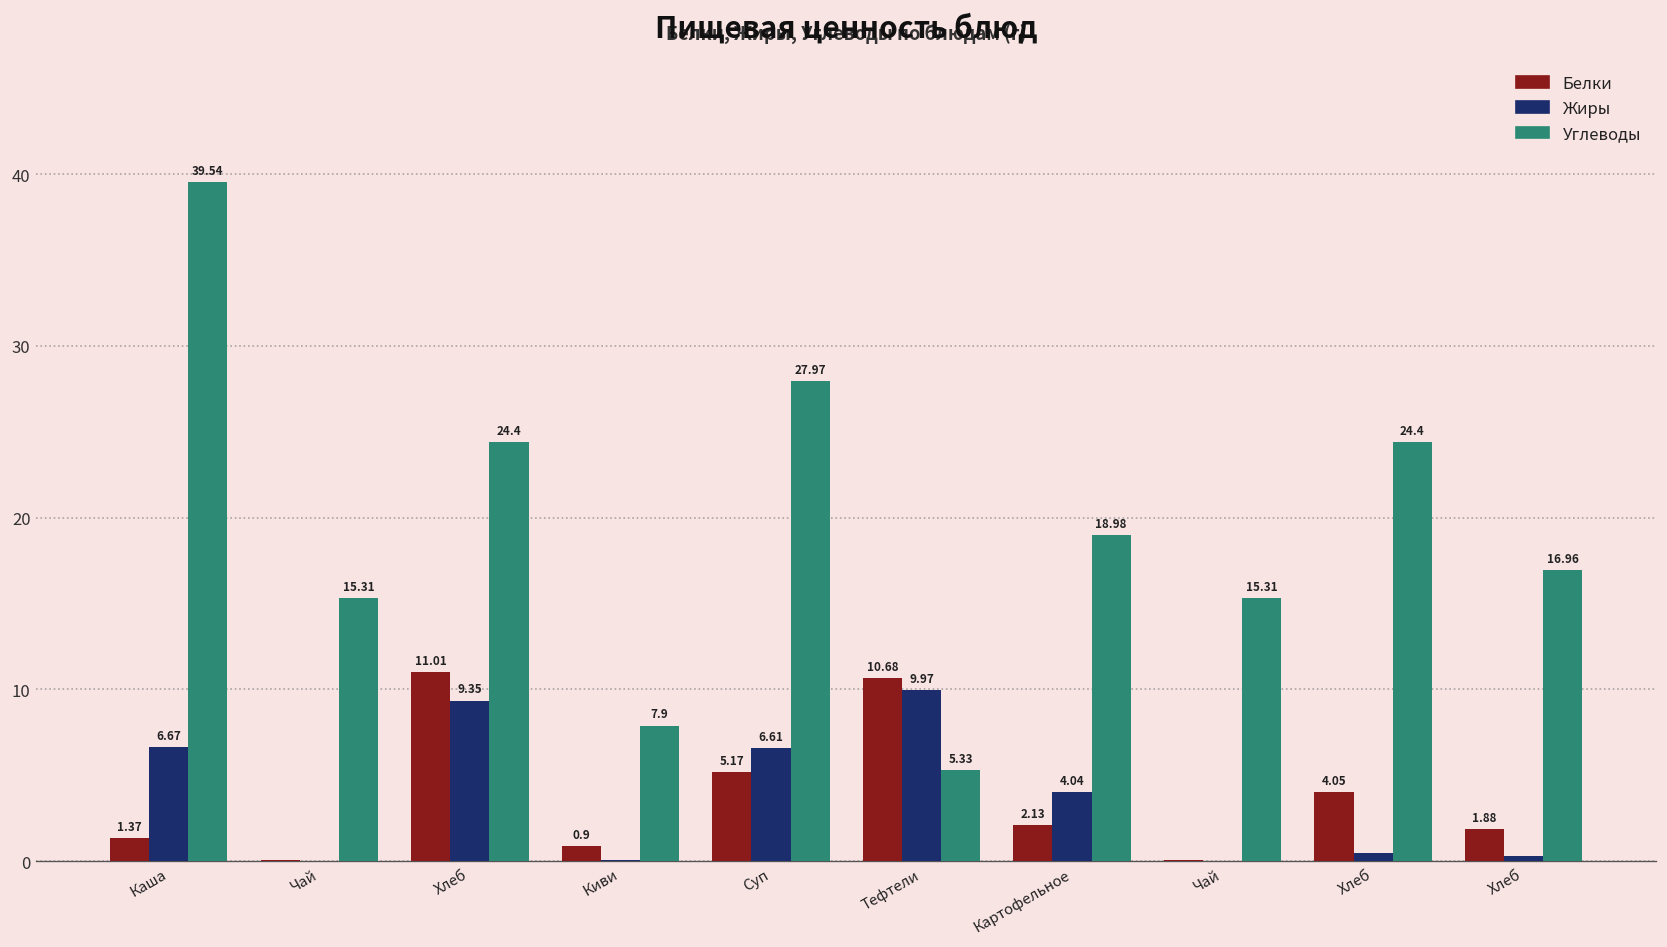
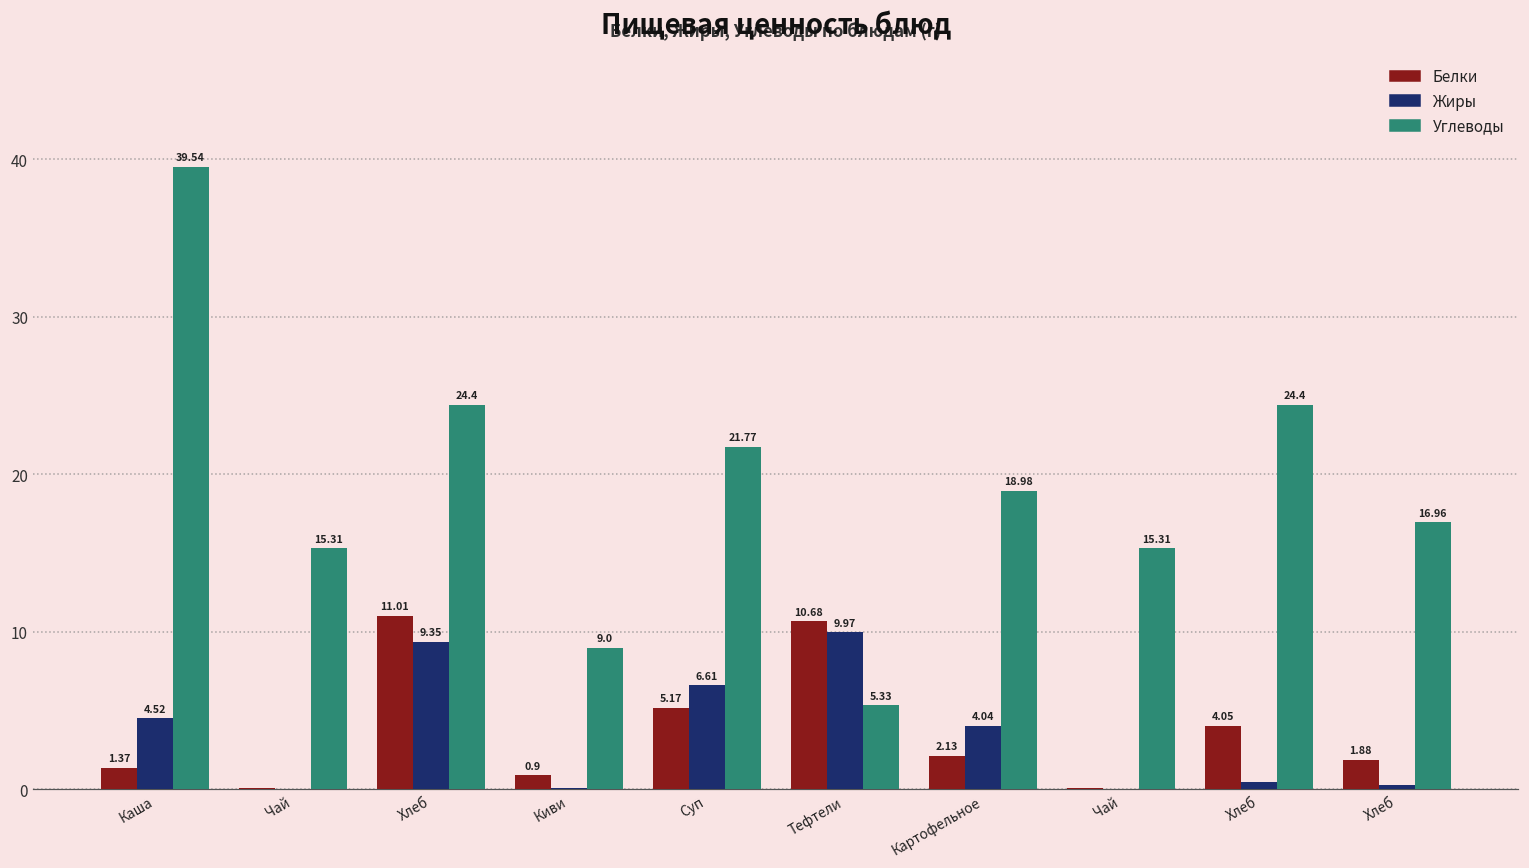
Жиры, Каша: 6.67 -> 4.52
Углеводы, Киви: 7.9 -> 9.0
Углеводы, Суп: 27.97 -> 21.77
